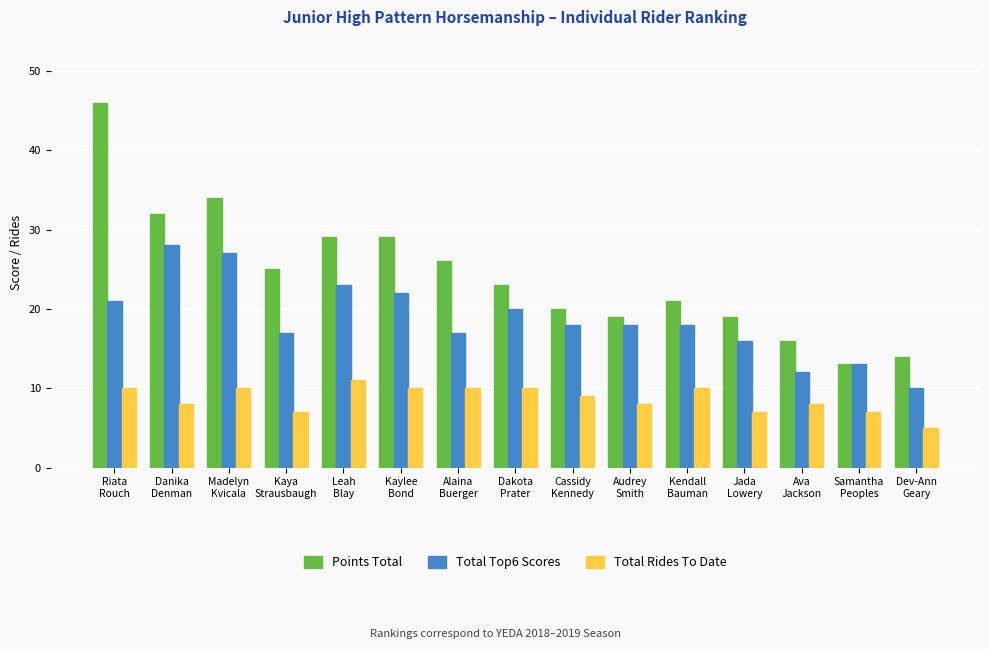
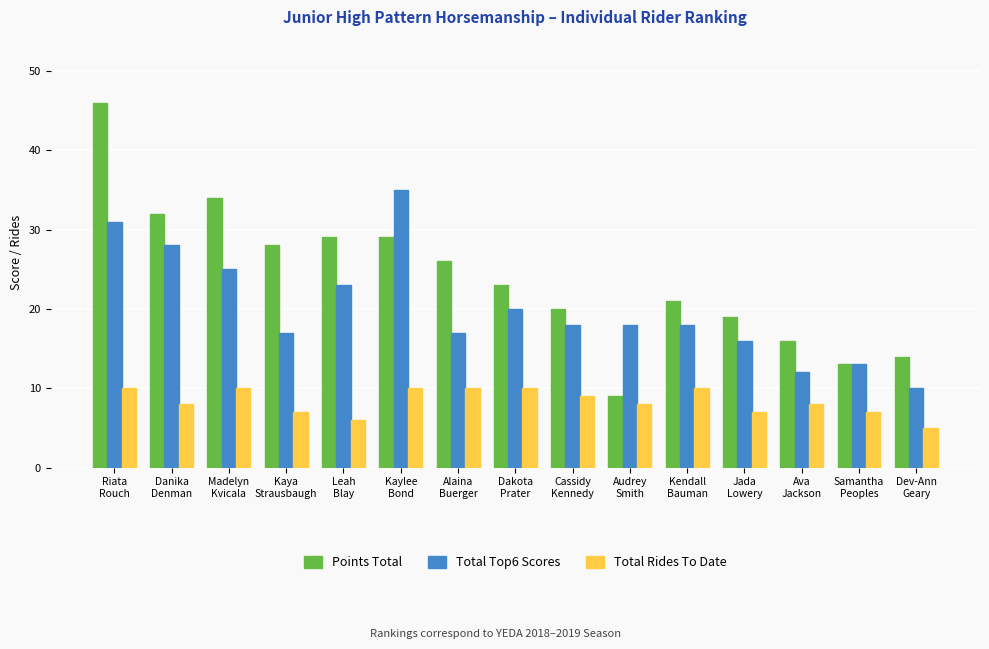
Total Top6 Scores, Riata Rouch: 21 -> 31
Total Top6 Scores, Madelyn Kvicala: 27 -> 25
Points Total, Kaya Strausbaugh: 25 -> 28
Total Rides To Date, Leah Blay: 11 -> 6
Total Top6 Scores, Kaylee Bond: 22 -> 35
Points Total, Audrey Smith: 19 -> 9
